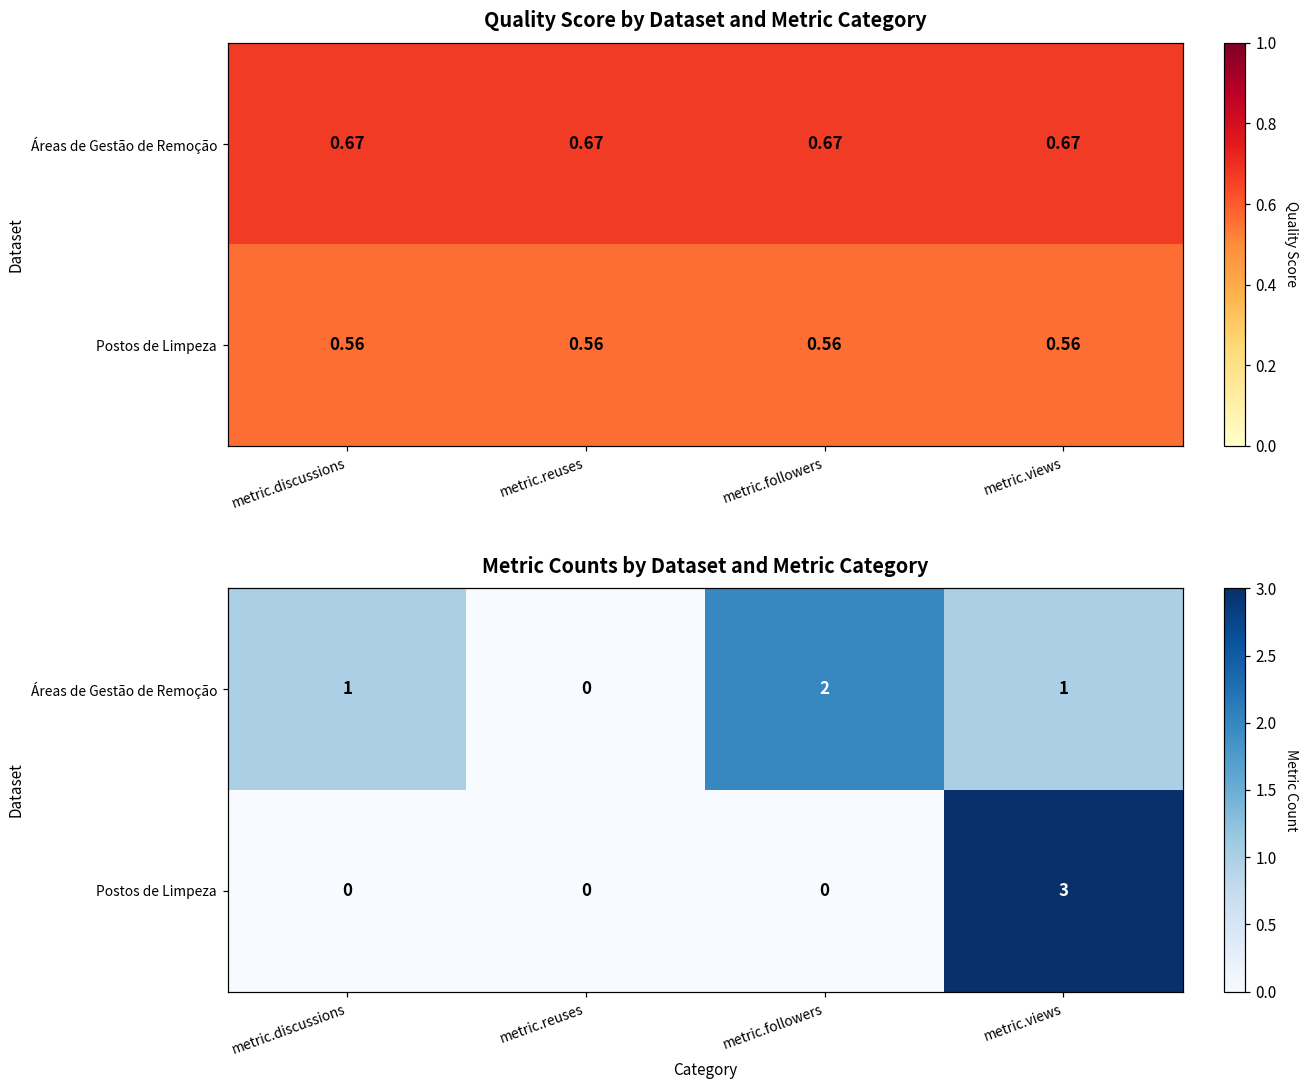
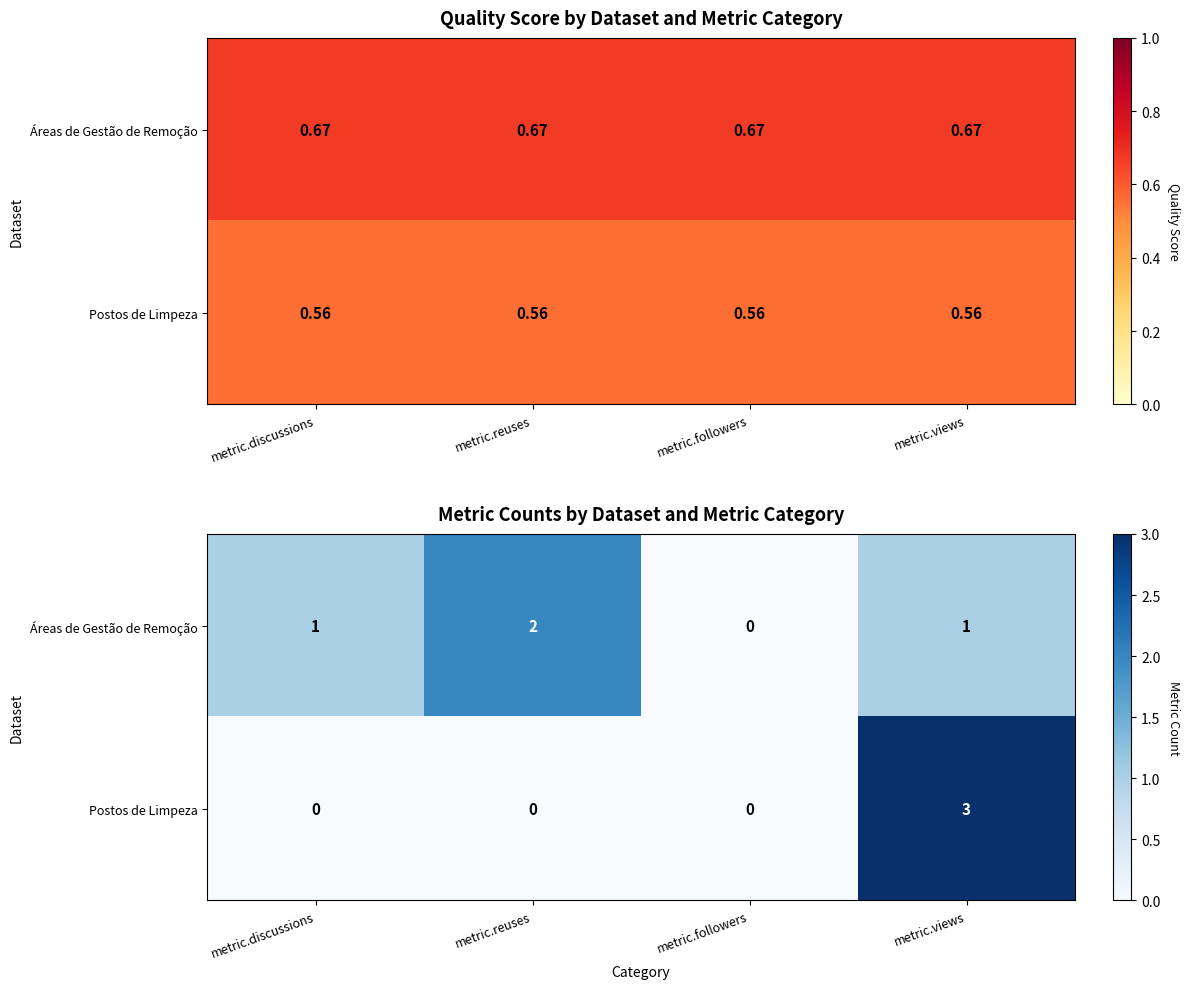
Metric Counts by Dataset and Metric Category, Áreas de Gestão de Remoção, metric.reuses: 0 -> 2
Metric Counts by Dataset and Metric Category, Áreas de Gestão de Remoção, metric.followers: 2 -> 0
